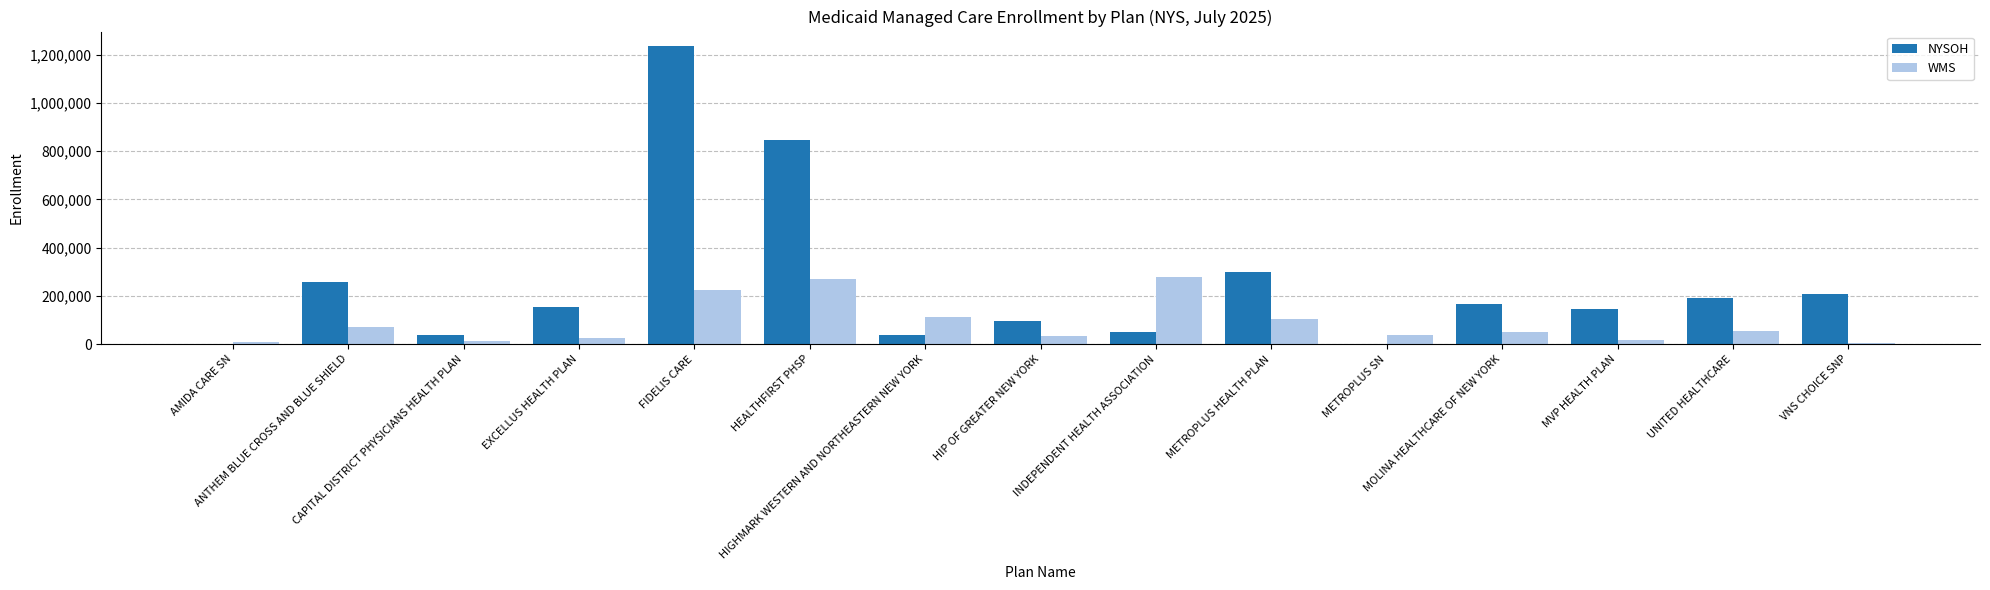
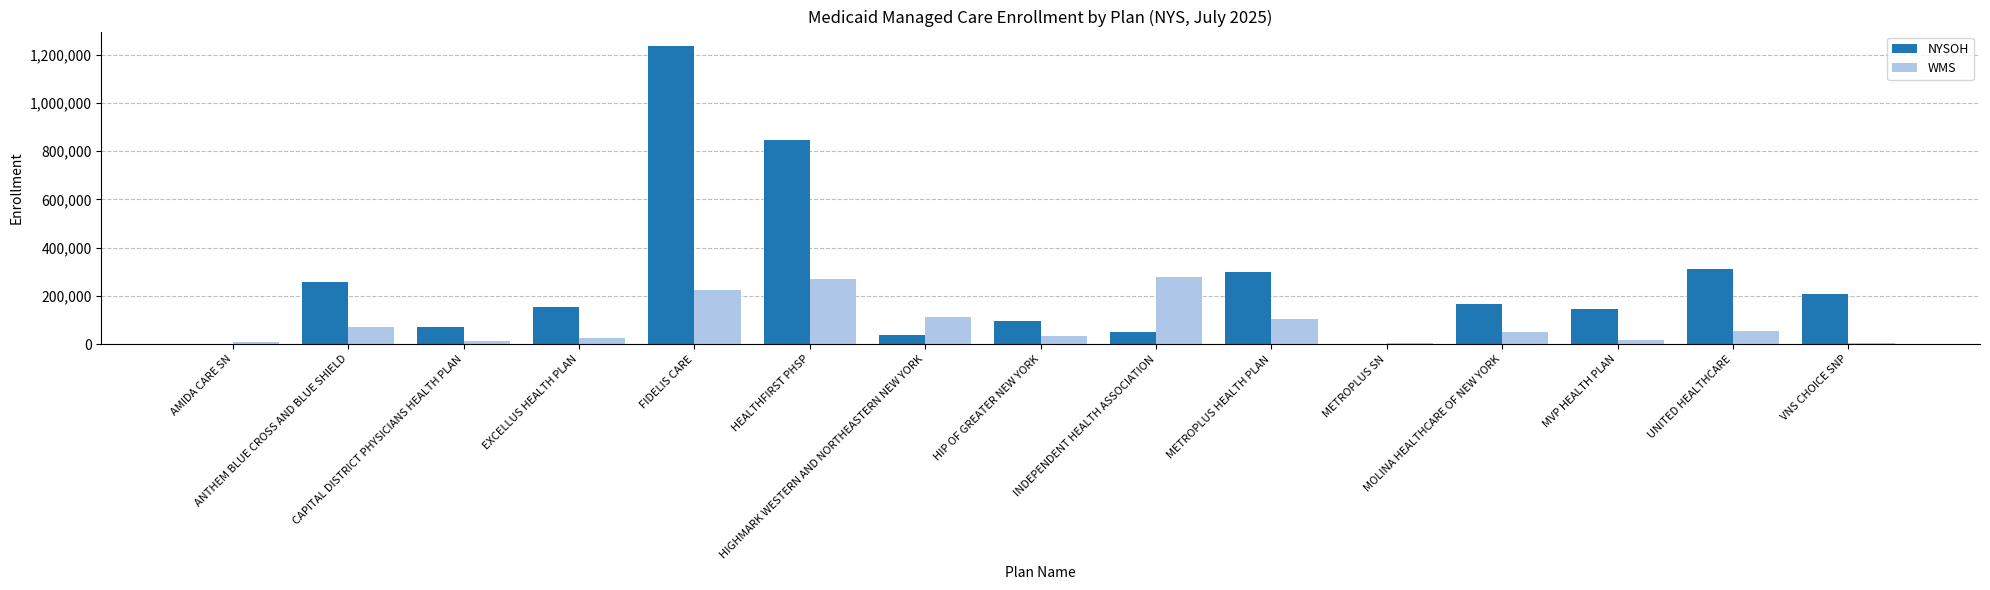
NYSOH, CAPITAL DISTRICT PHYSICIANS HEALTH PLAN: 40,000 -> 70,000
WMS, METROPLUS SN: 40,000 -> 0
NYSOH, UNITED HEALTHCARE: 190,000 -> 310,000
